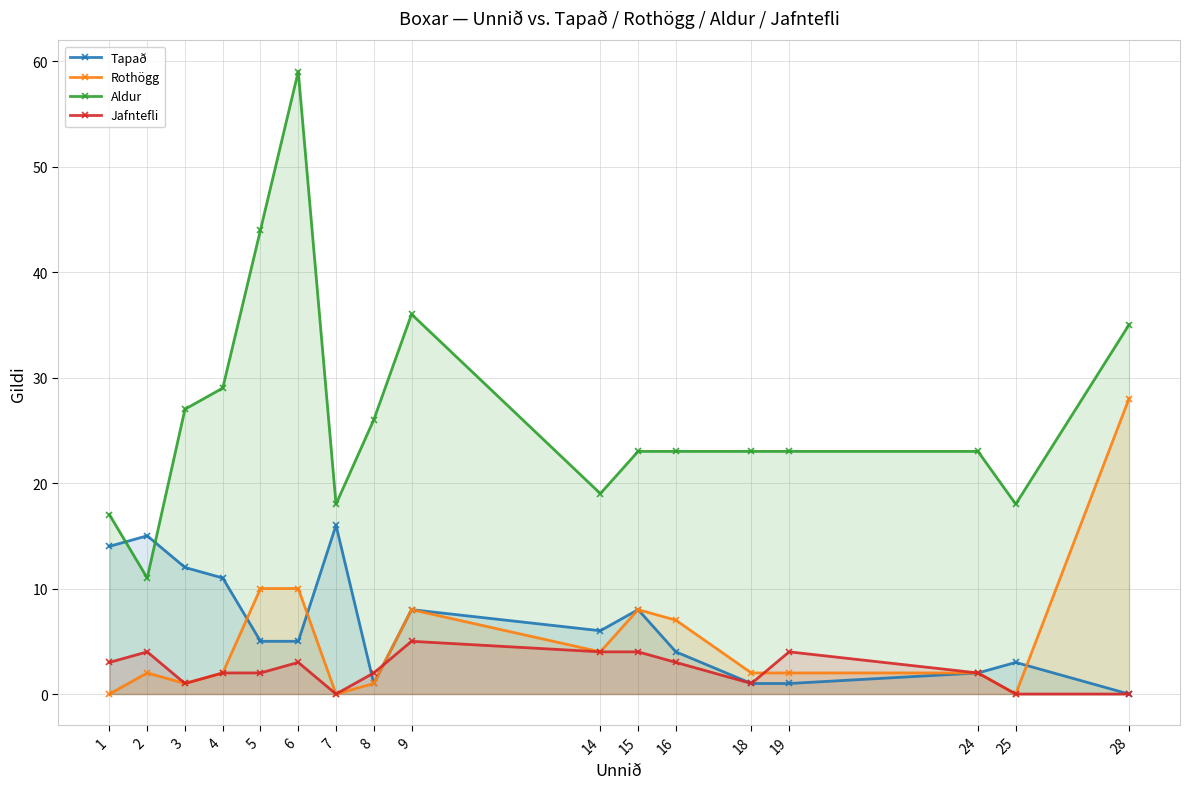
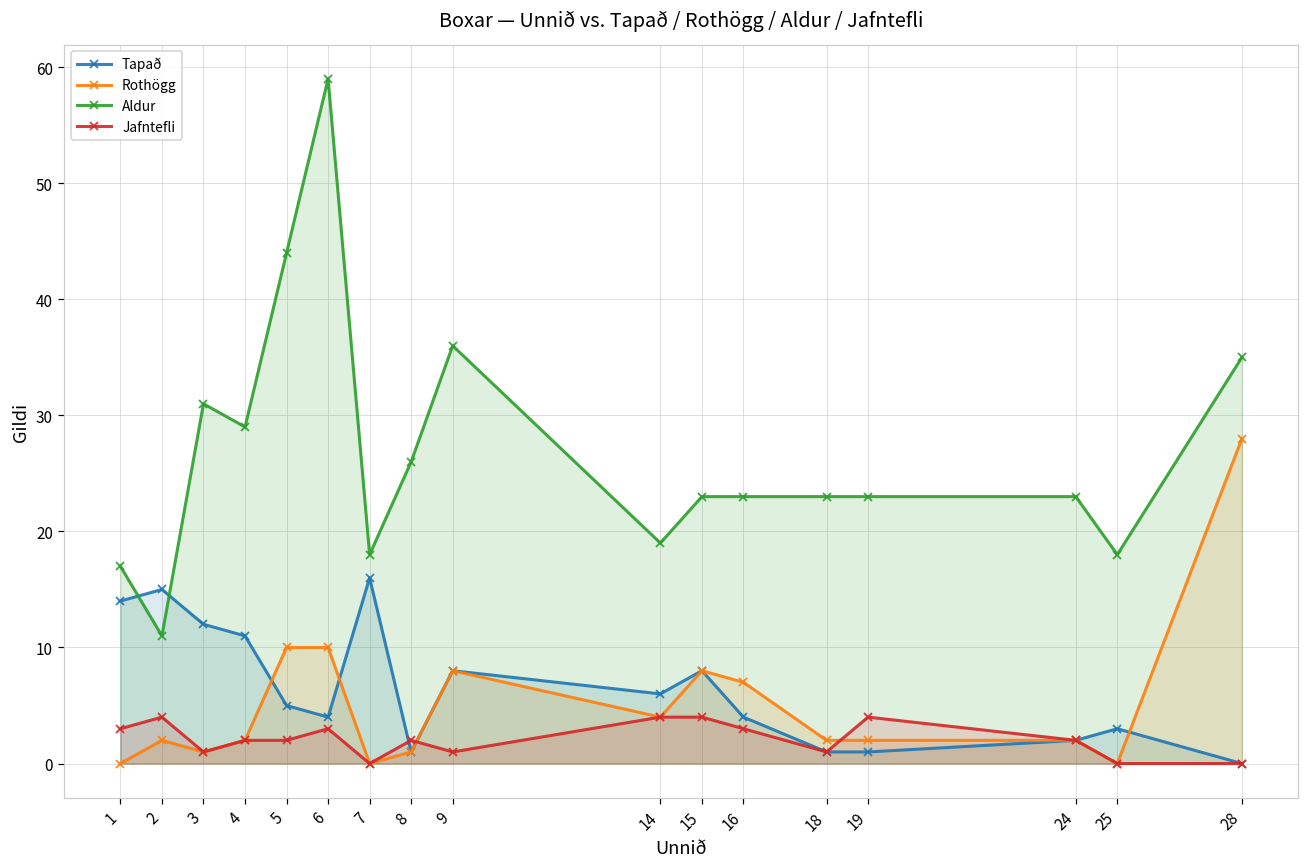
Aldur, 3: 27 -> 31
Tapað, 6: 5 -> 4
Jafntefli, 9: 5 -> 1
